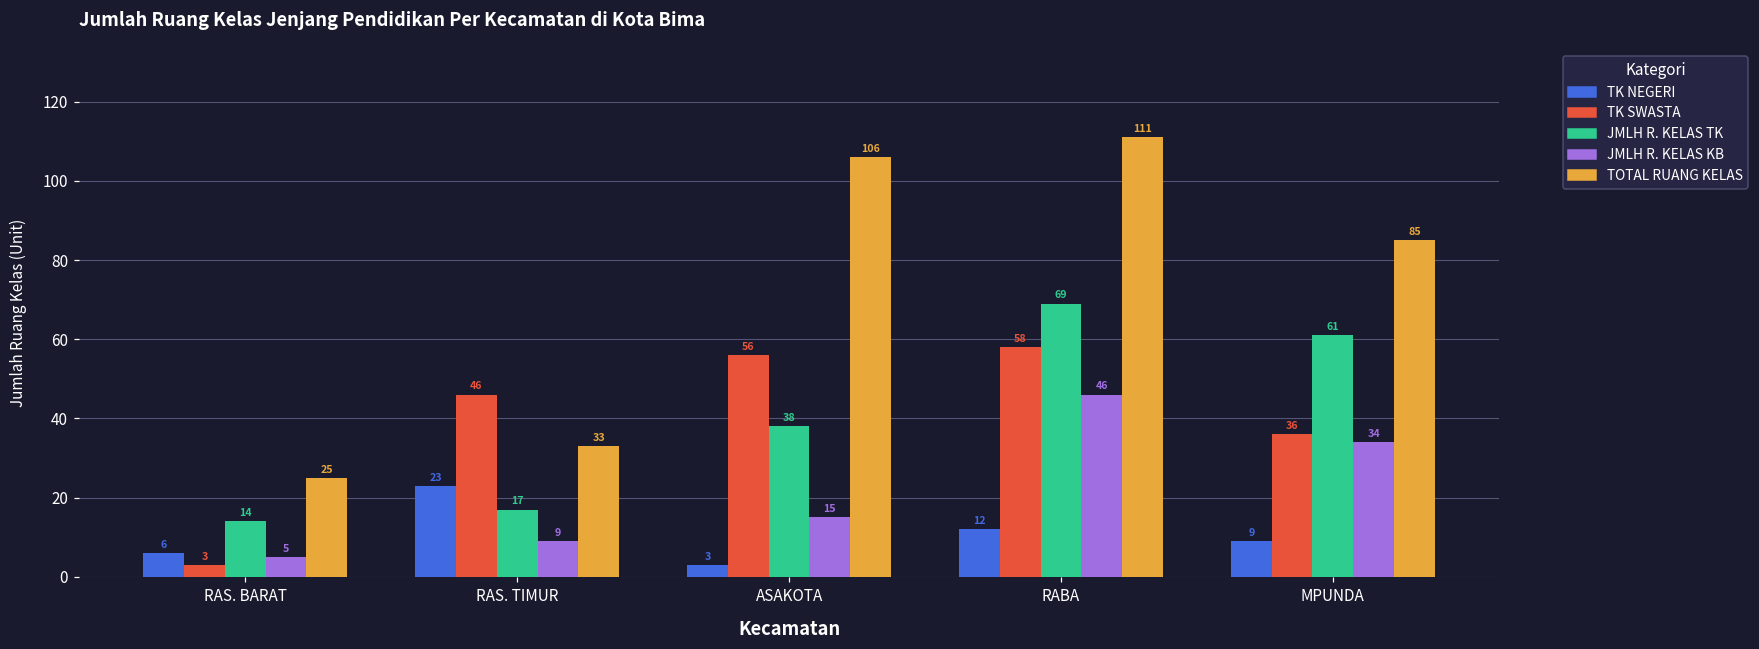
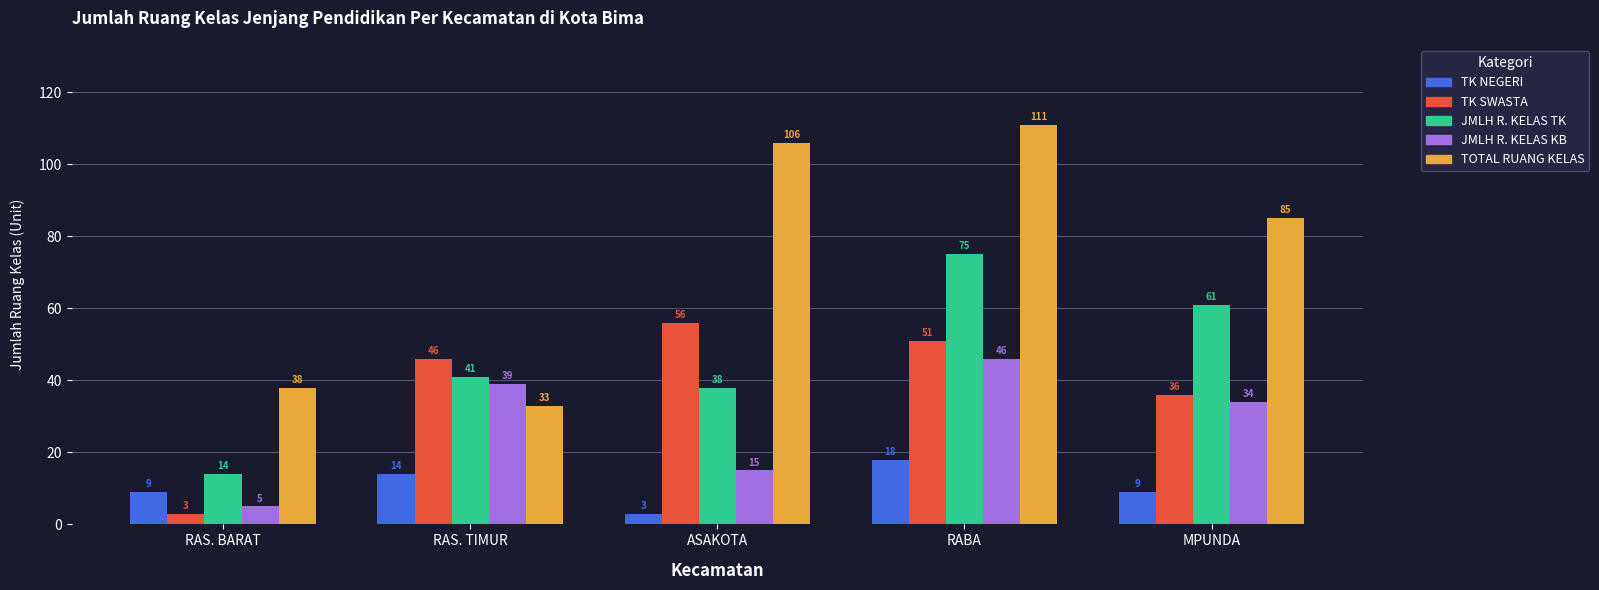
TK NEGERI, RAS. BARAT: 6 -> 9
TOTAL RUANG KELAS, RAS. BARAT: 25 -> 38
TK NEGERI, RAS. TIMUR: 23 -> 14
JMLH R. KELAS TK, RAS. TIMUR: 17 -> 41
JMLH R. KELAS KB, RAS. TIMUR: 9 -> 39
TK NEGERI, RABA: 12 -> 18
TK SWASTA, RABA: 58 -> 51
JMLH R. KELAS TK, RABA: 69 -> 75
